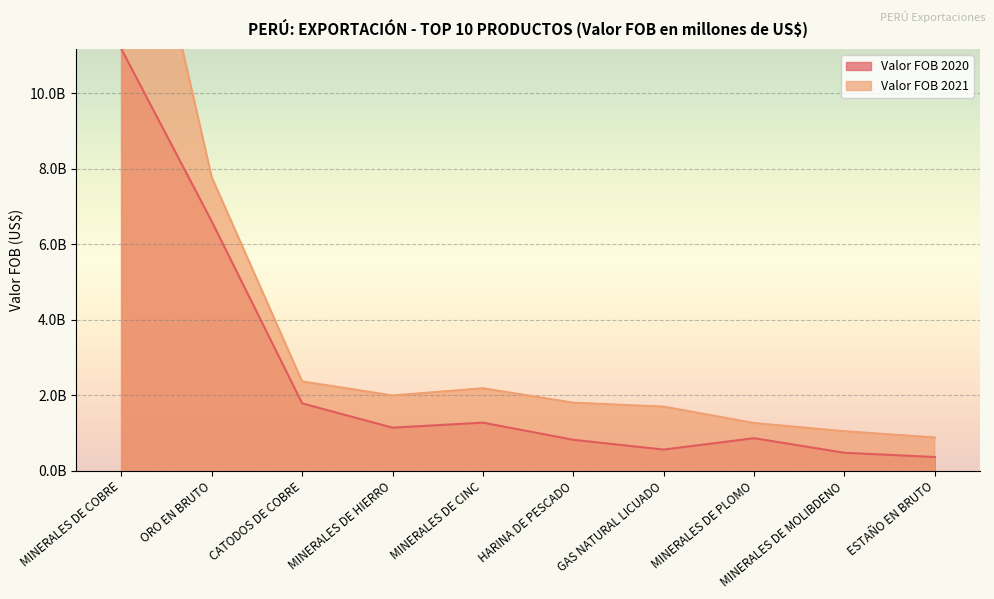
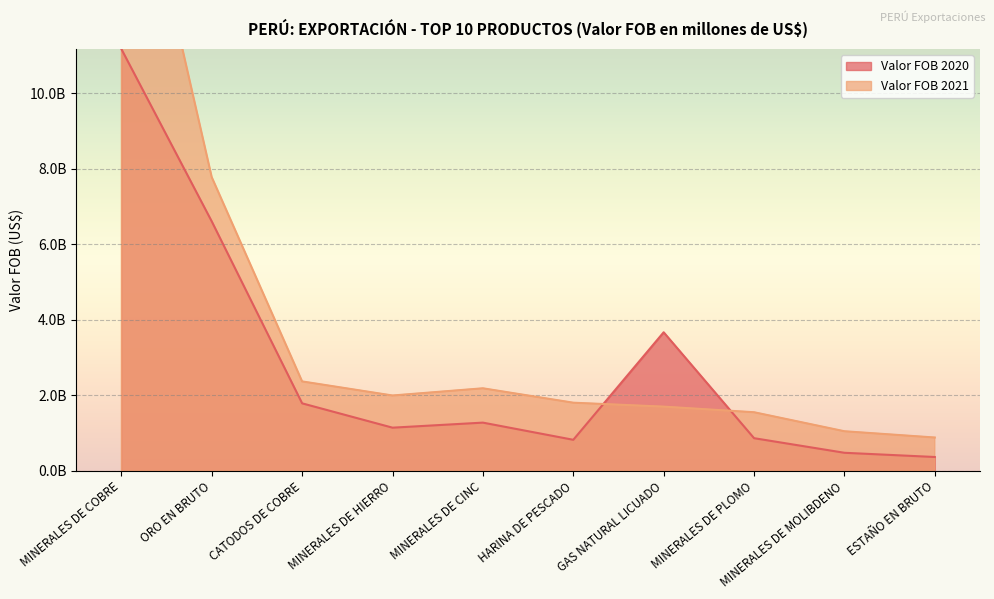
Valor FOB 2020, GAS NATURAL LICUADO: 600000000 -> 3700000000
Valor FOB 2021, MINERALES DE PLOMO: 1300000000 -> 1600000000
